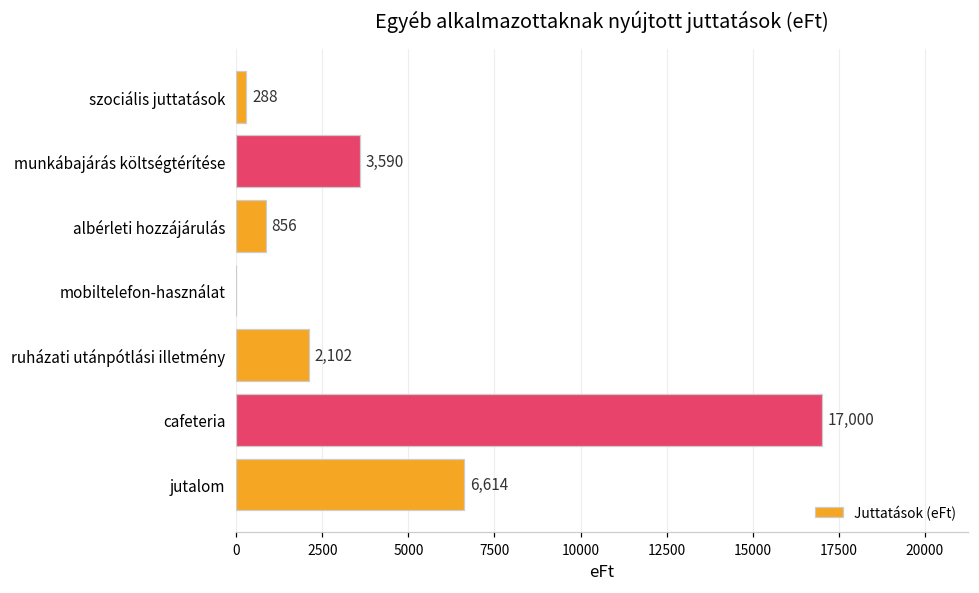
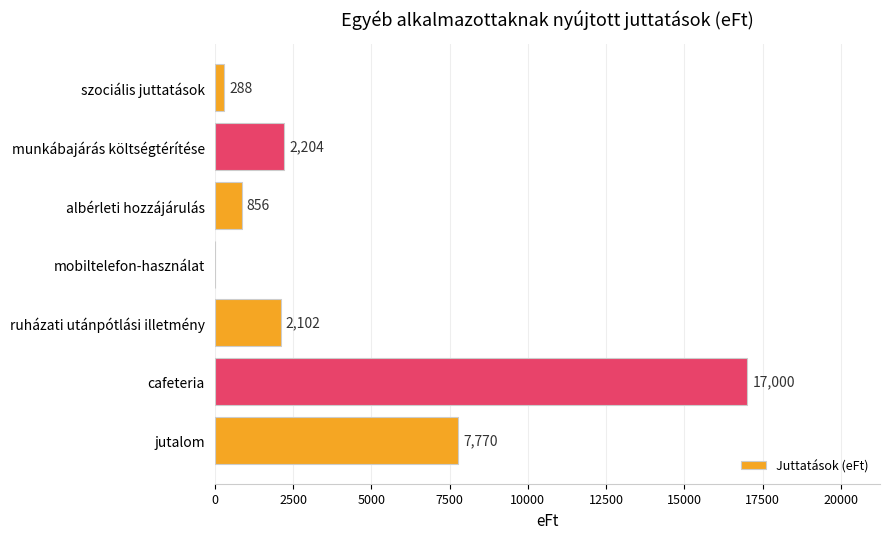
munkábajárás költségtérítése: 3,590 -> 2,204
jutalom: 6,614 -> 7,770
